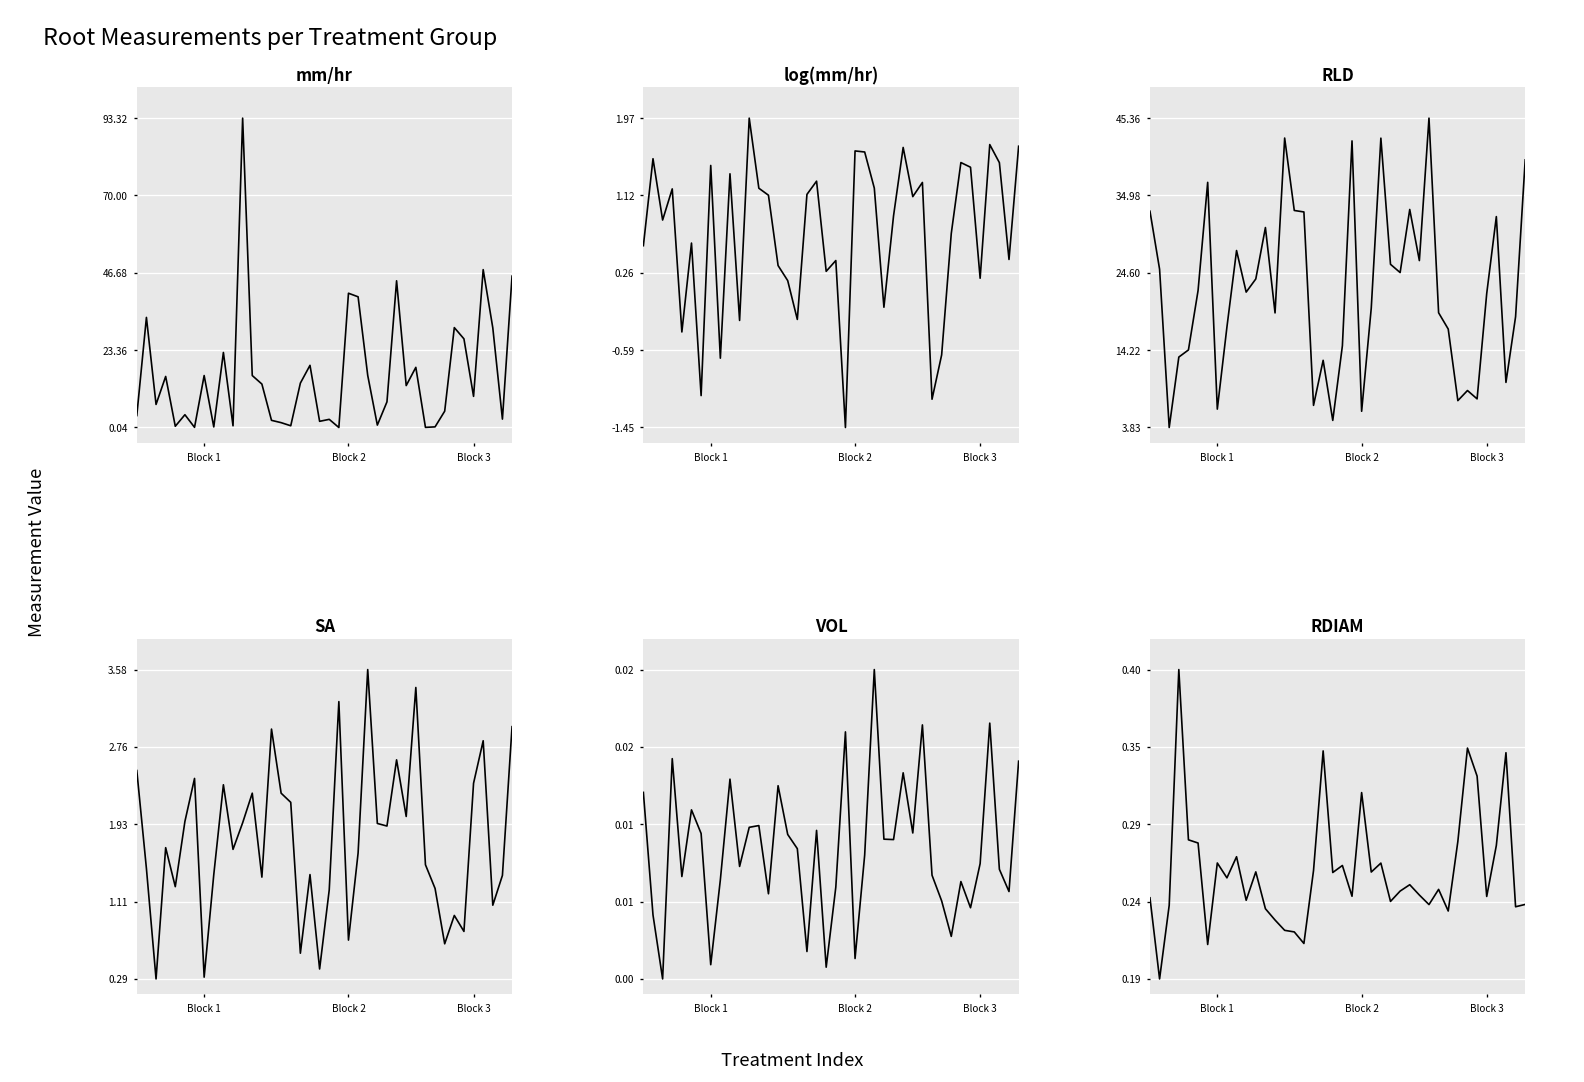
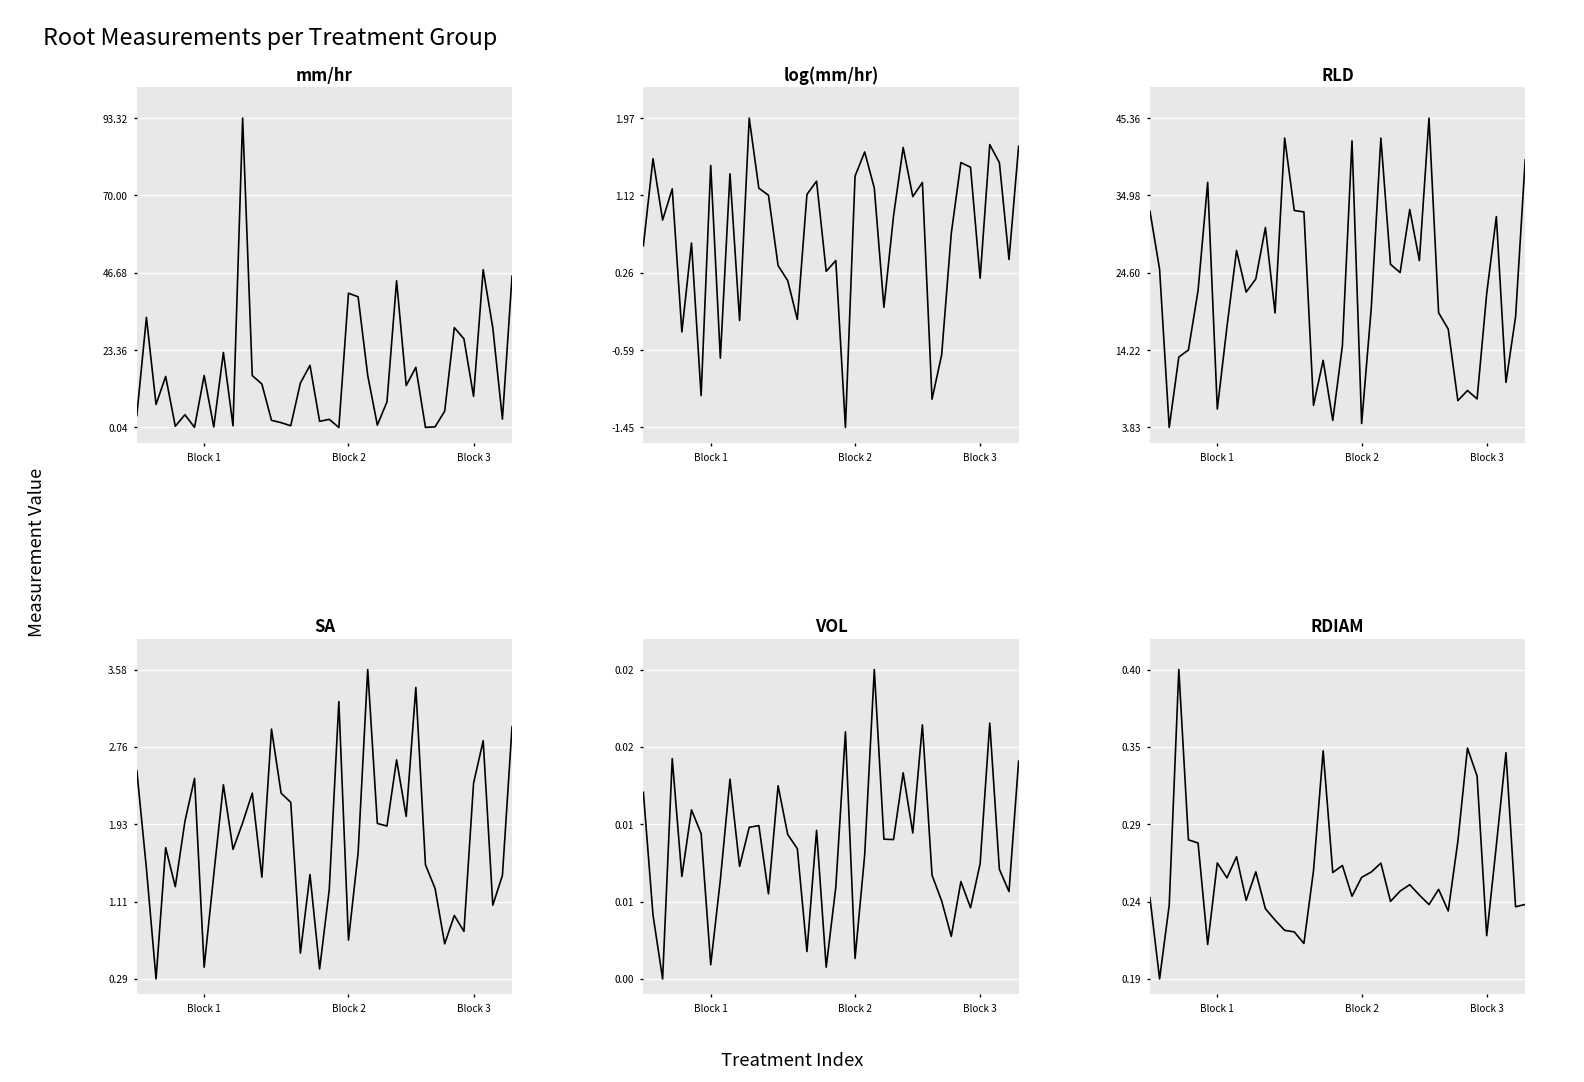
log(mm/hr), Block 2: 1.6 -> 1.3
RLD, Block 2: 6 -> 4
SA, Block 1: 0.3 -> 0.4
RDIAM, Block 2: 0.317 -> 0.257
RDIAM, Block 3: 0.244 -> 0.216
